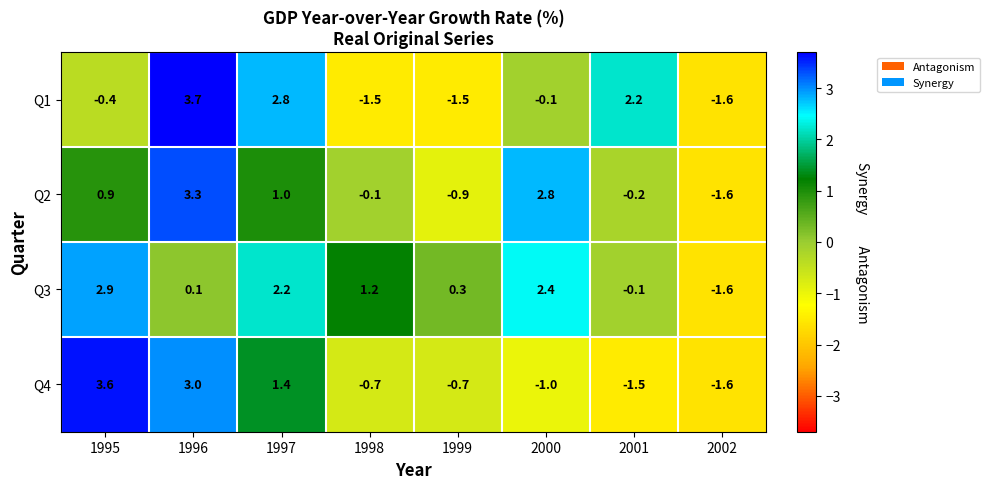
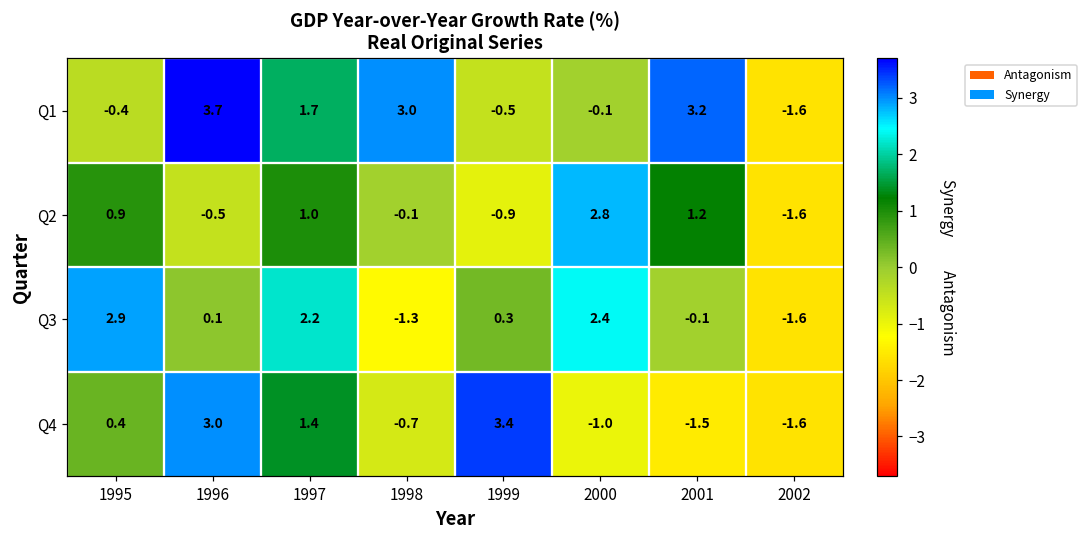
Q1, 1997: 2.8 -> 1.7
Q1, 1998: -1.5 -> 3.0
Q1, 1999: -1.5 -> -0.5
Q1, 2001: 2.2 -> 3.2
Q2, 1996: 3.3 -> -0.5
Q2, 2001: -0.2 -> 1.2
Q3, 1998: 1.2 -> -1.3
Q4, 1995: 3.6 -> 0.4
Q4, 1999: -0.7 -> 3.4
